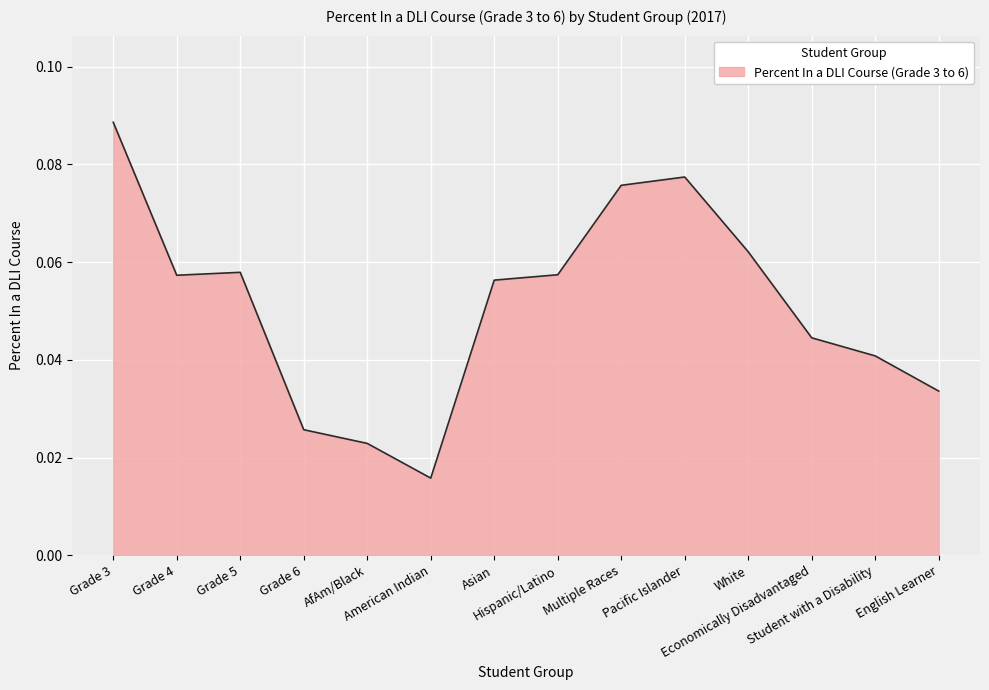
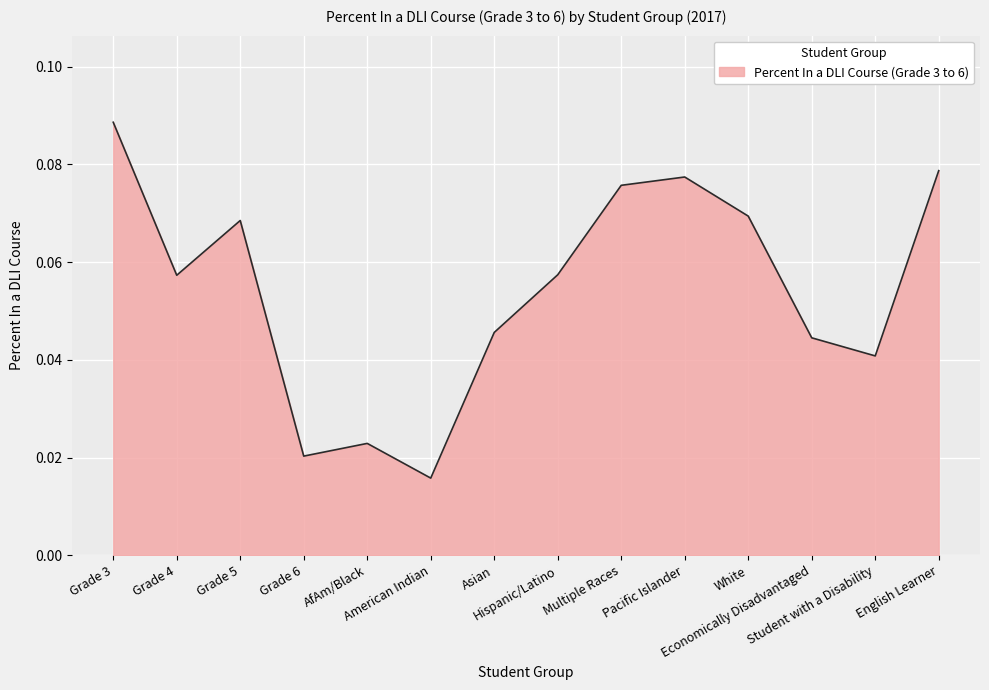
Grade 5: 0.058 -> 0.069
Grade 6: 0.026 -> 0.020
Asian: 0.056 -> 0.046
White: 0.062 -> 0.069
English Learner: 0.034 -> 0.079
